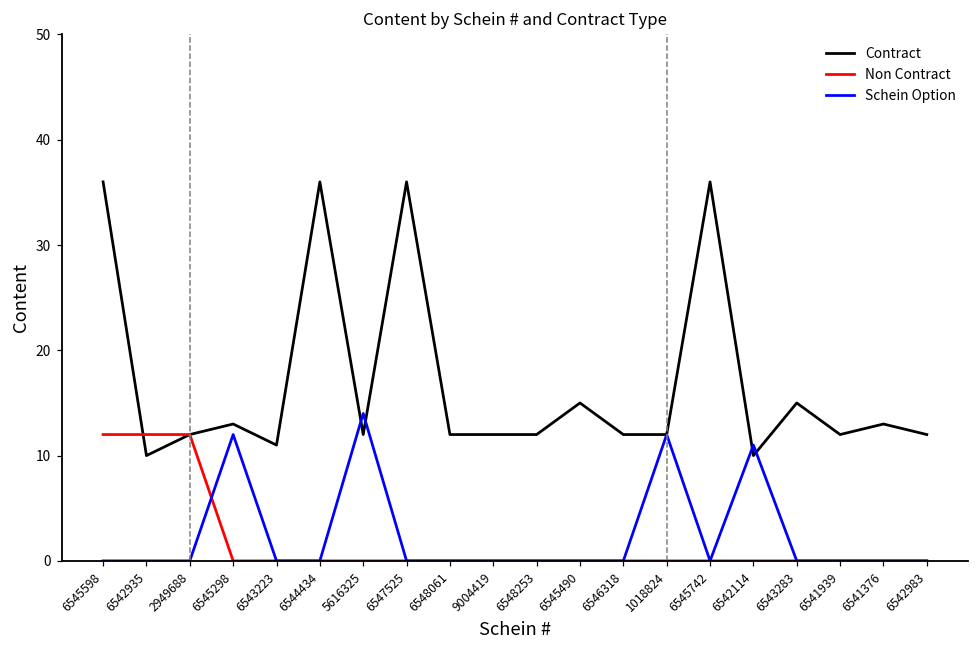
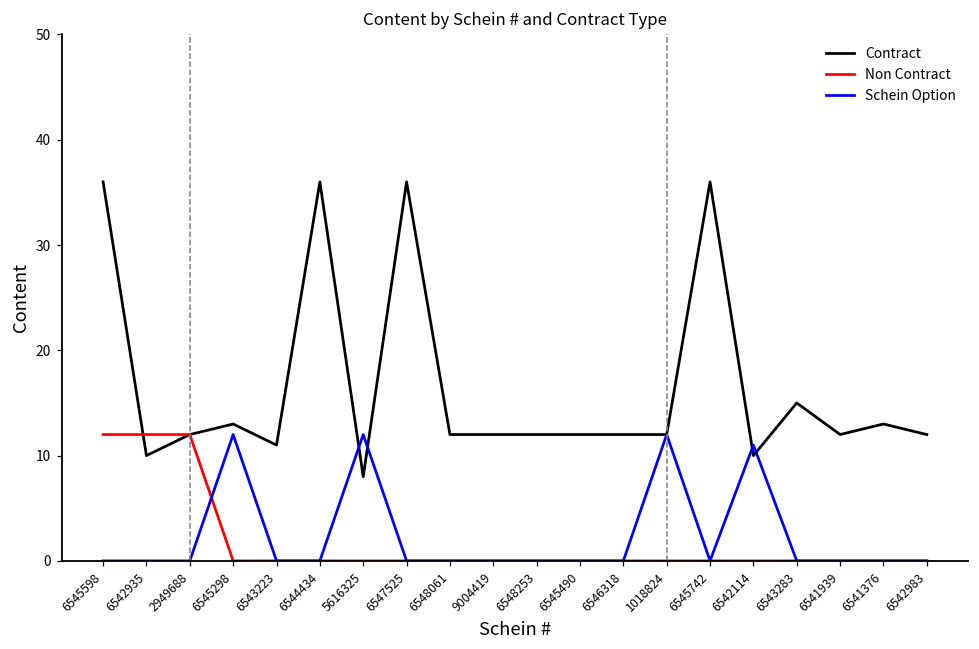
Contract, 5616325: 12 -> 8
Schein Option, 5616325: 14 -> 12
Contract, 6545490: 15 -> 12
